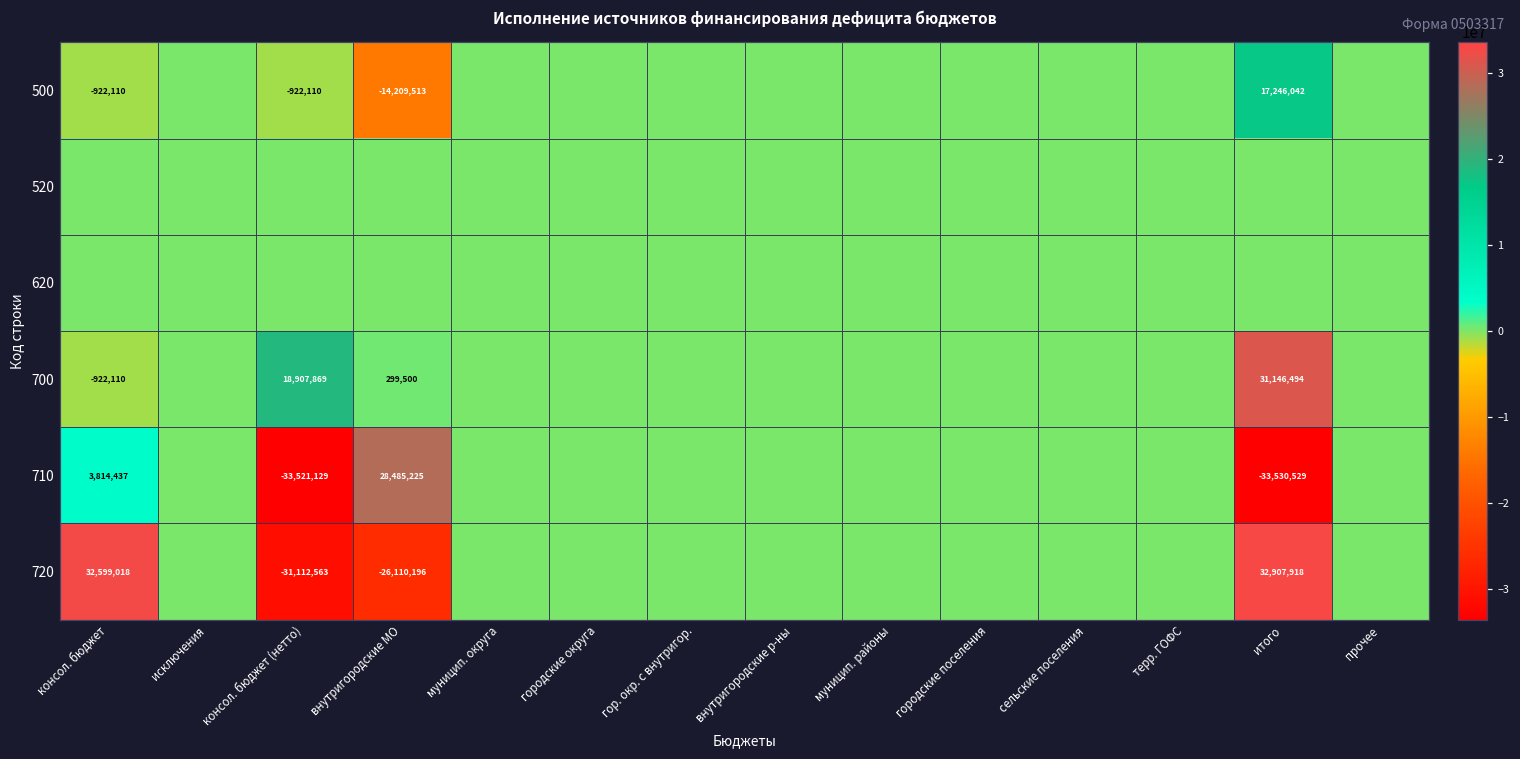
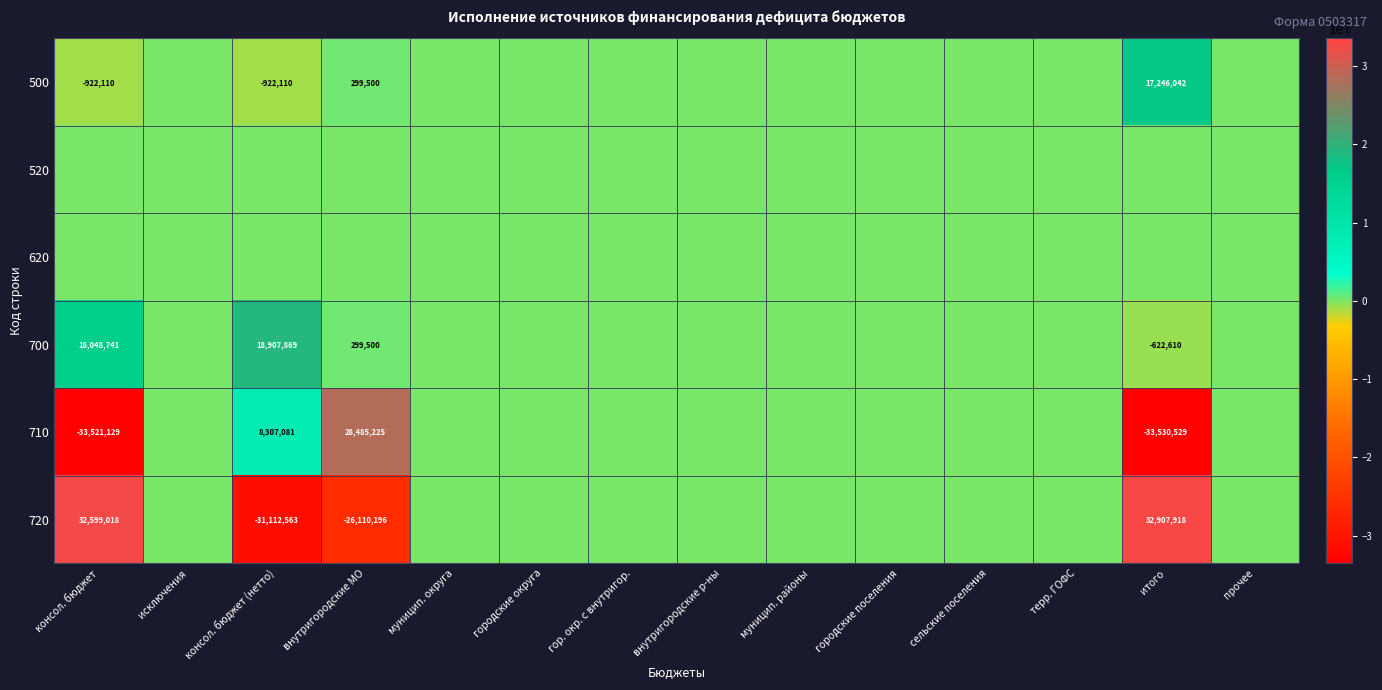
500, внутригородские МО: -14,209,513 -> 299,500
700, консол. бюджет: -922,110 -> 16,048,741
700, итого: 31,146,494 -> -622,610
710, консол. бюджет: 3,814,437 -> -33,521,129
710, консол. бюджет (нетто): -33,521,129 -> 8,307,081
